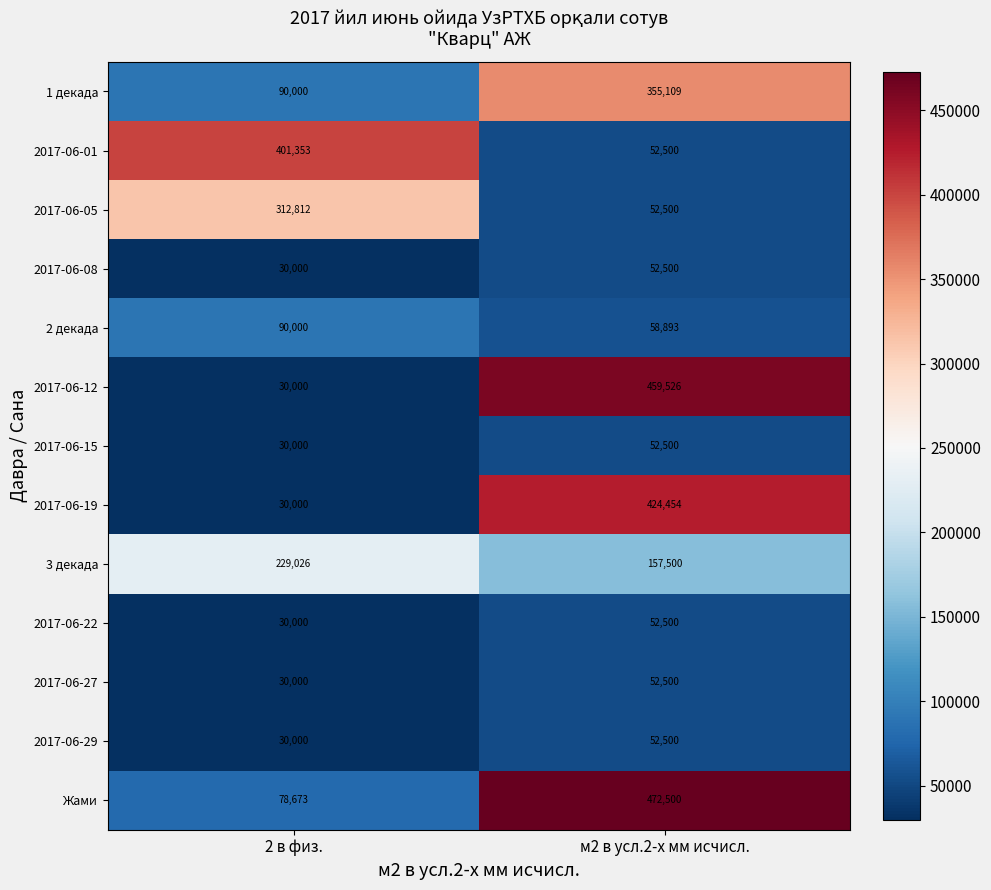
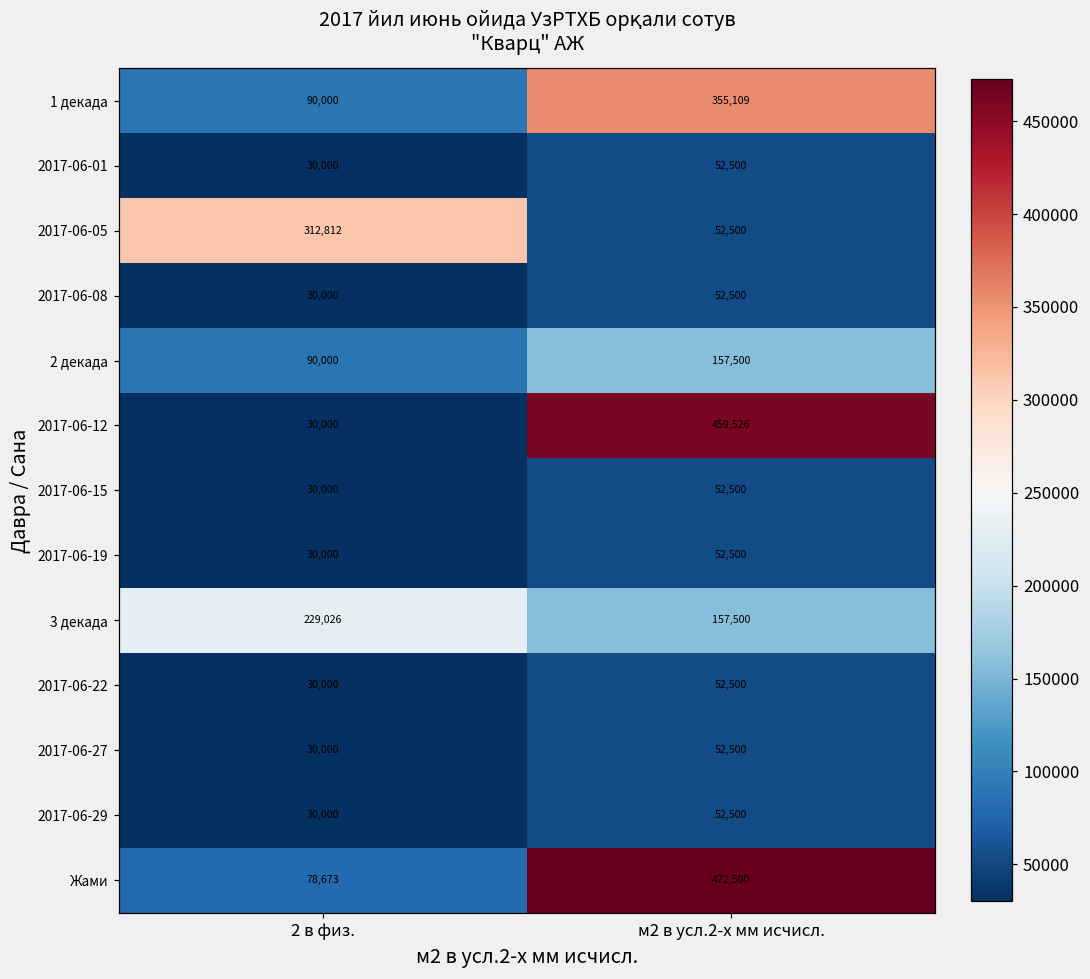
2017-06-01, 2 в физ.: 401,353 -> 30,000
2 декада, м2 в усл.2-х мм исчисл.: 58,893 -> 157,500
2017-06-19, м2 в усл.2-х мм исчисл.: 424,454 -> 52,500
